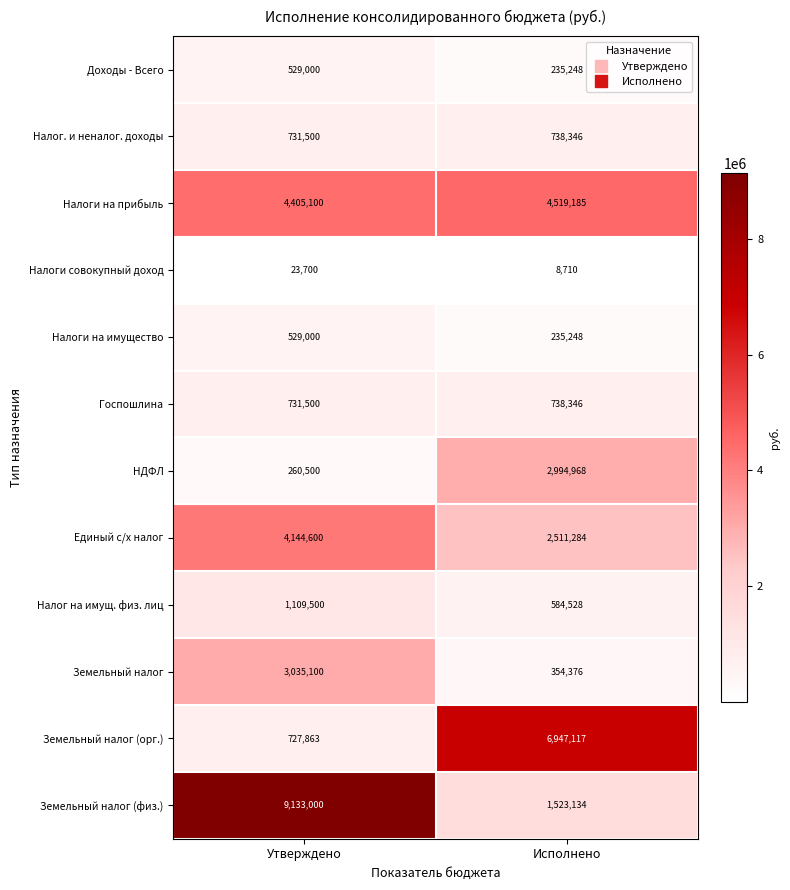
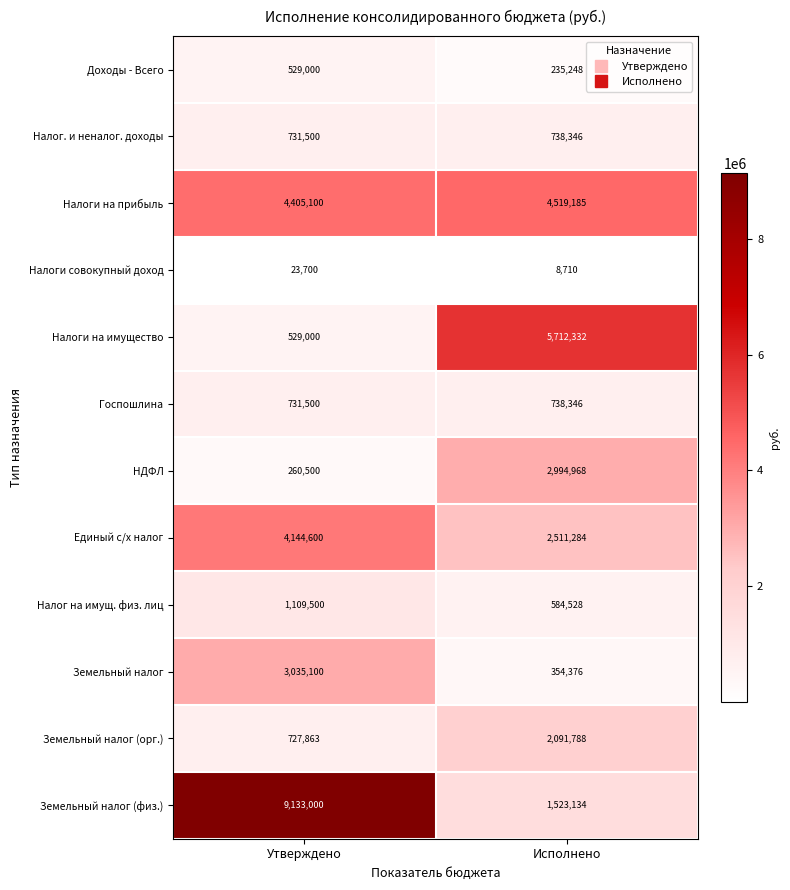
Налоги на имущество, Исполнено: 235,248 -> 5,712,332
Земельный налог (орг.), Исполнено: 6,947,117 -> 2,091,788
